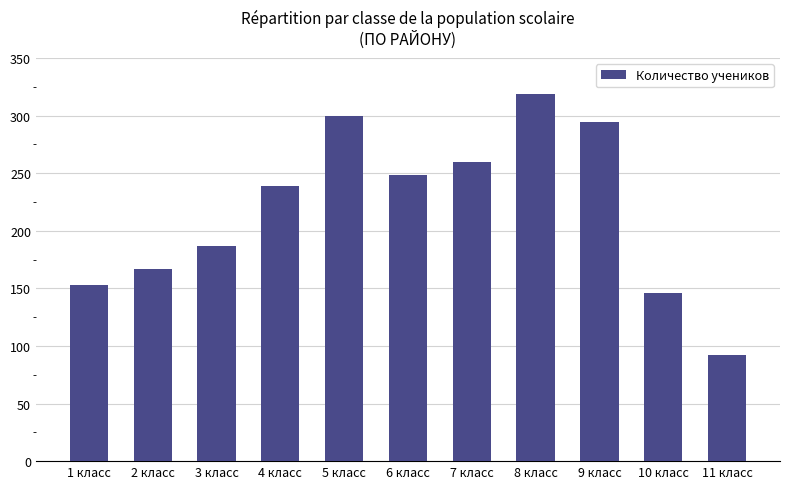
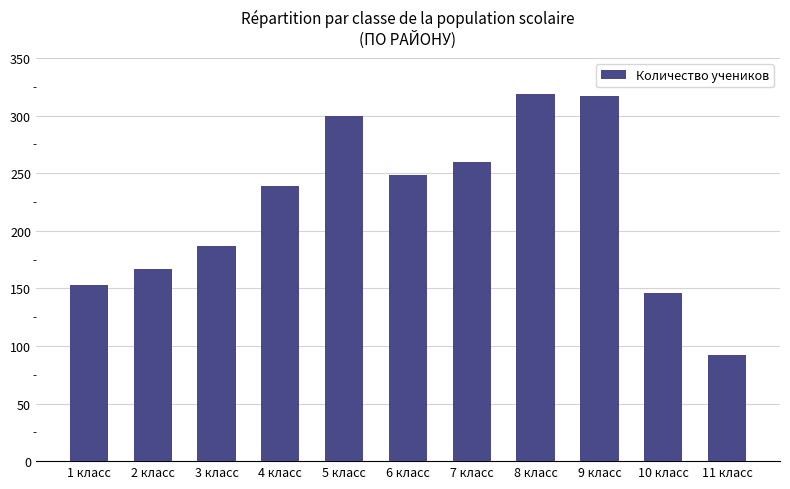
9 класс: 294 -> 317
